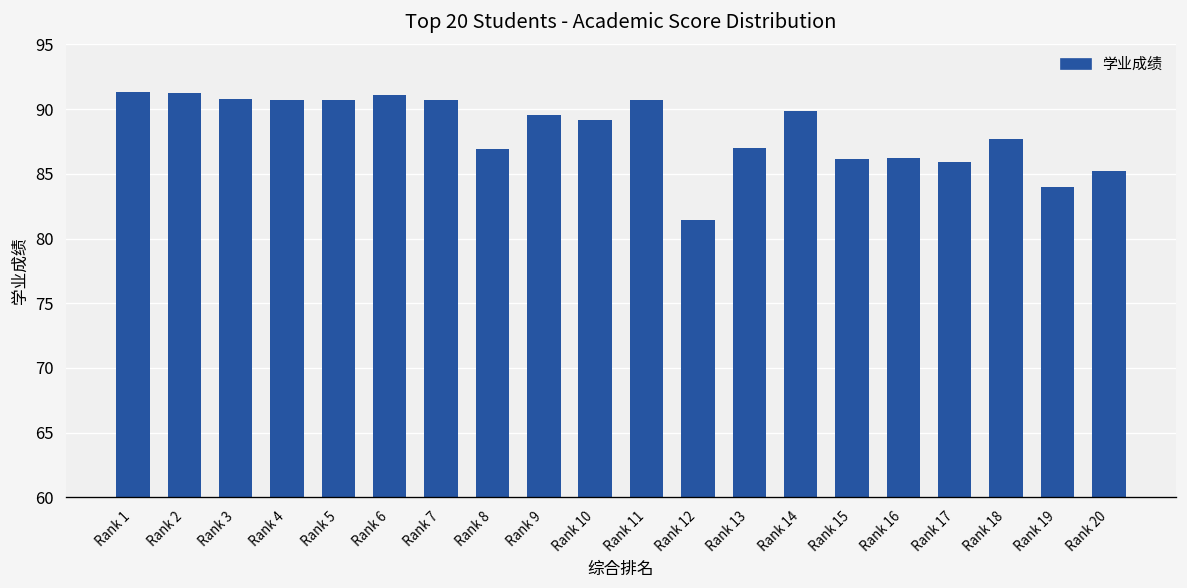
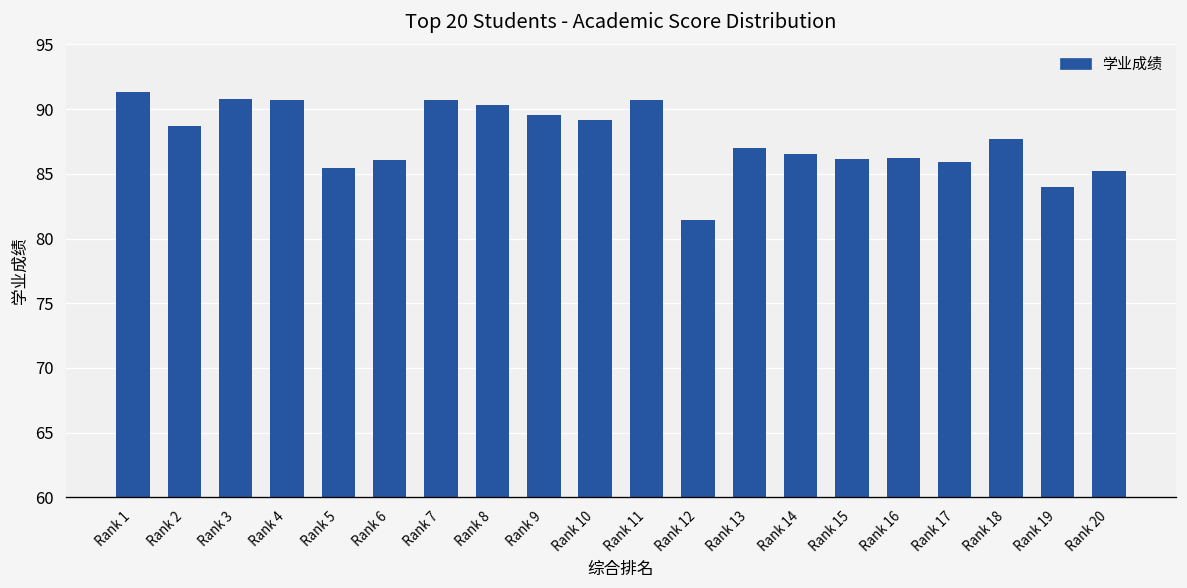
Rank 2: 91.2 -> 88.7
Rank 5: 90.7 -> 85.4
Rank 6: 91.1 -> 86.0
Rank 8: 86.9 -> 90.3
Rank 14: 89.9 -> 86.5
